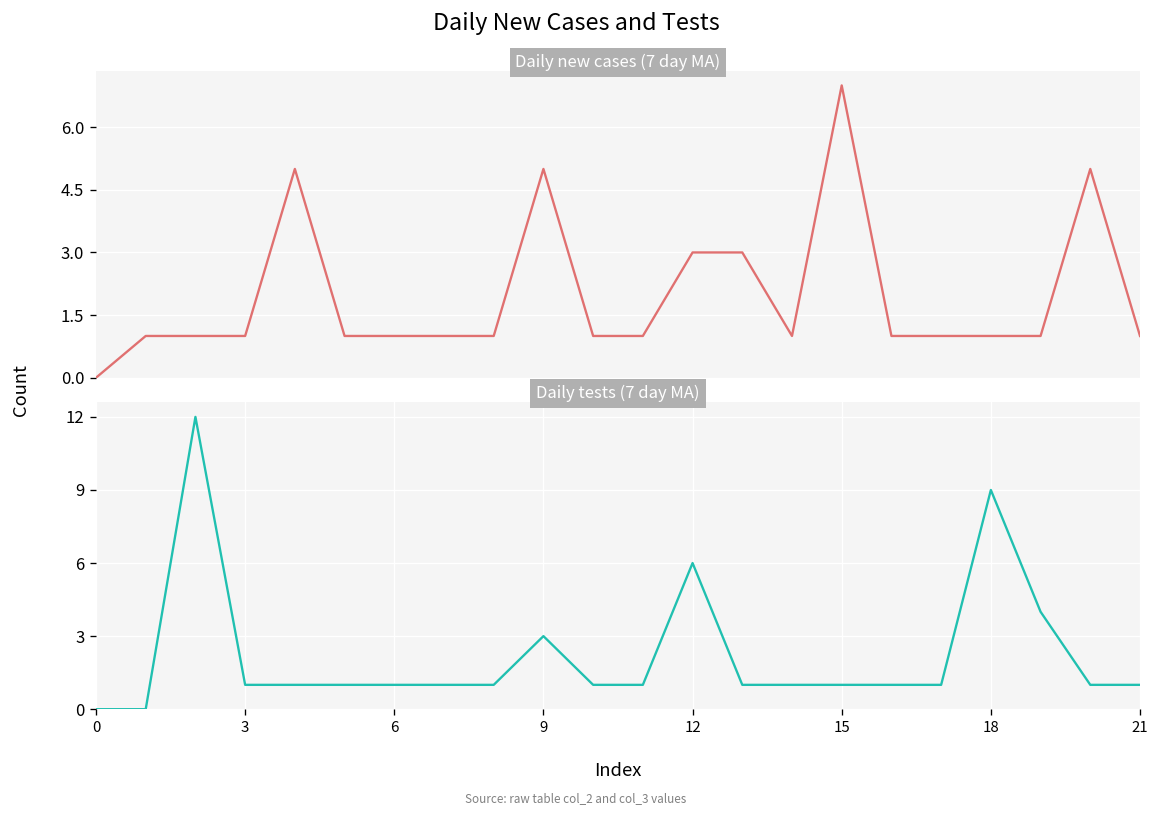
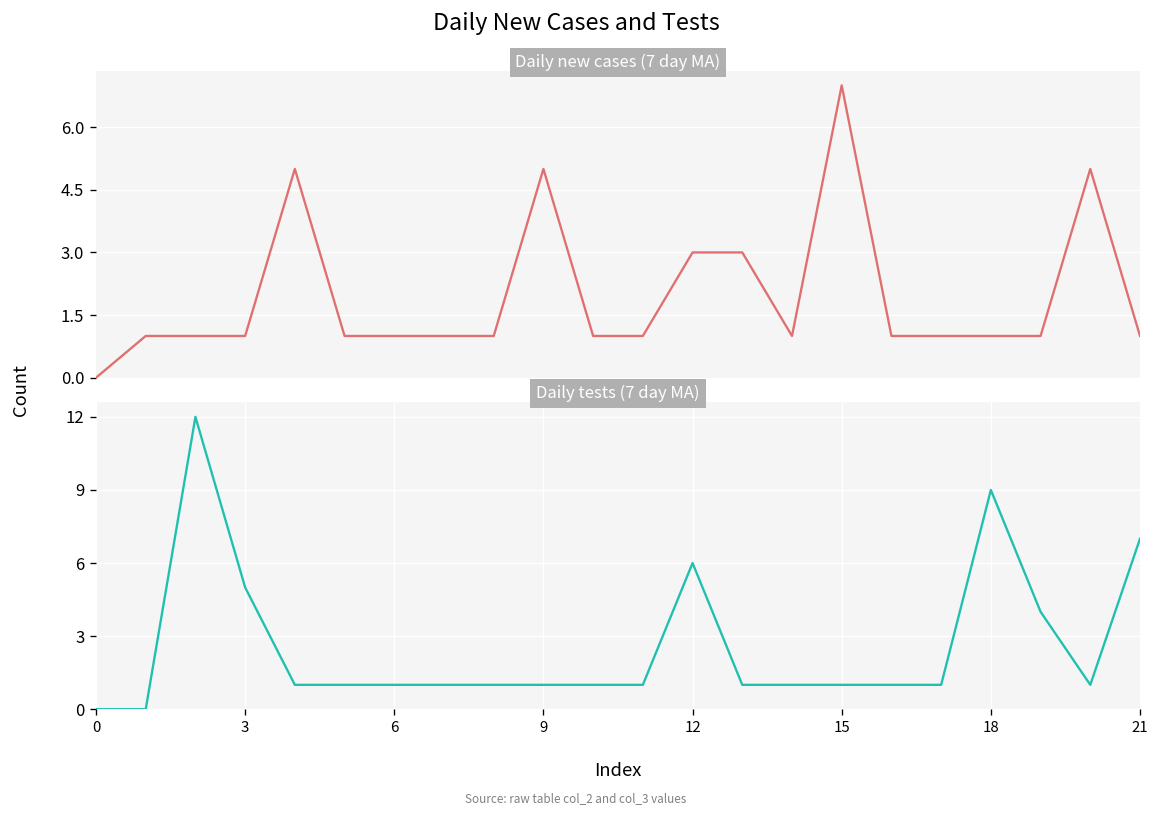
Daily tests (7 day MA), 3: 1 -> 5
Daily tests (7 day MA), 9: 3 -> 1
Daily tests (7 day MA), 21: 1 -> 7
